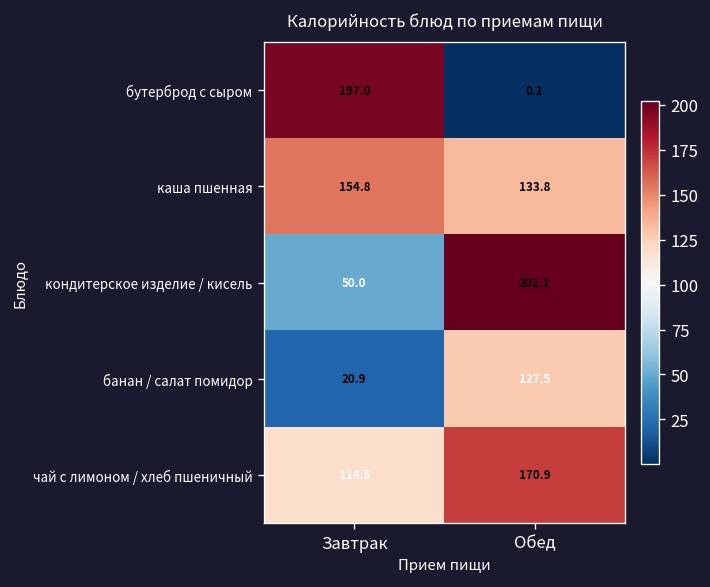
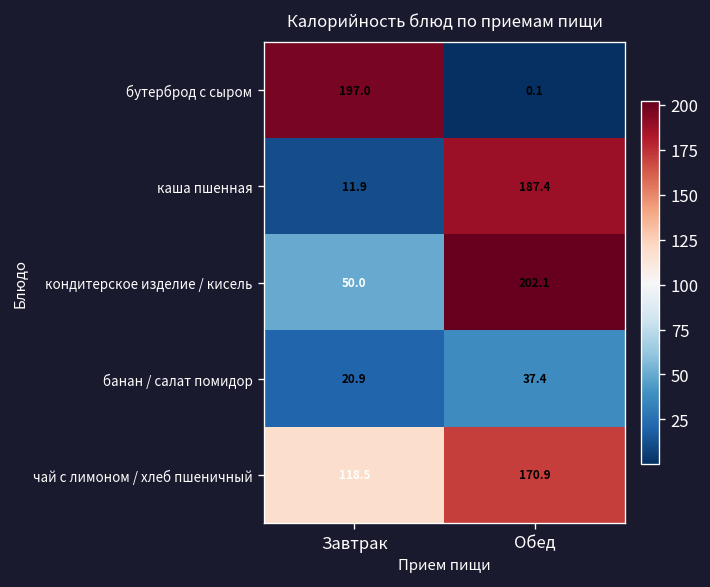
каша пшенная, Завтрак: 154.8 -> 11.9
каша пшенная, Обед: 133.8 -> 187.4
банан / салат помидор, Обед: 127.5 -> 37.4
